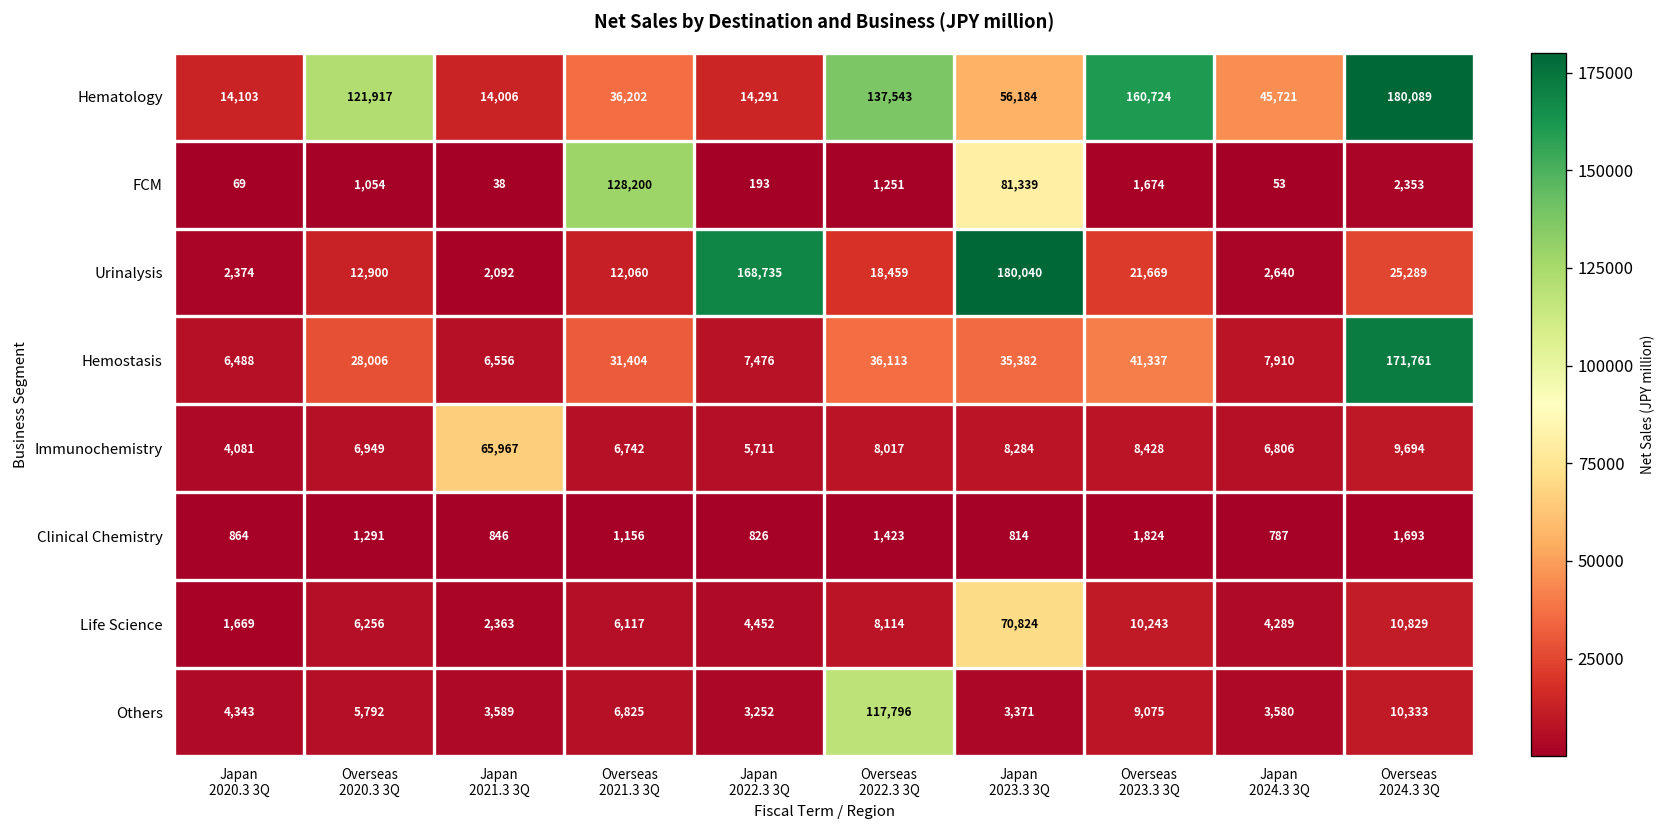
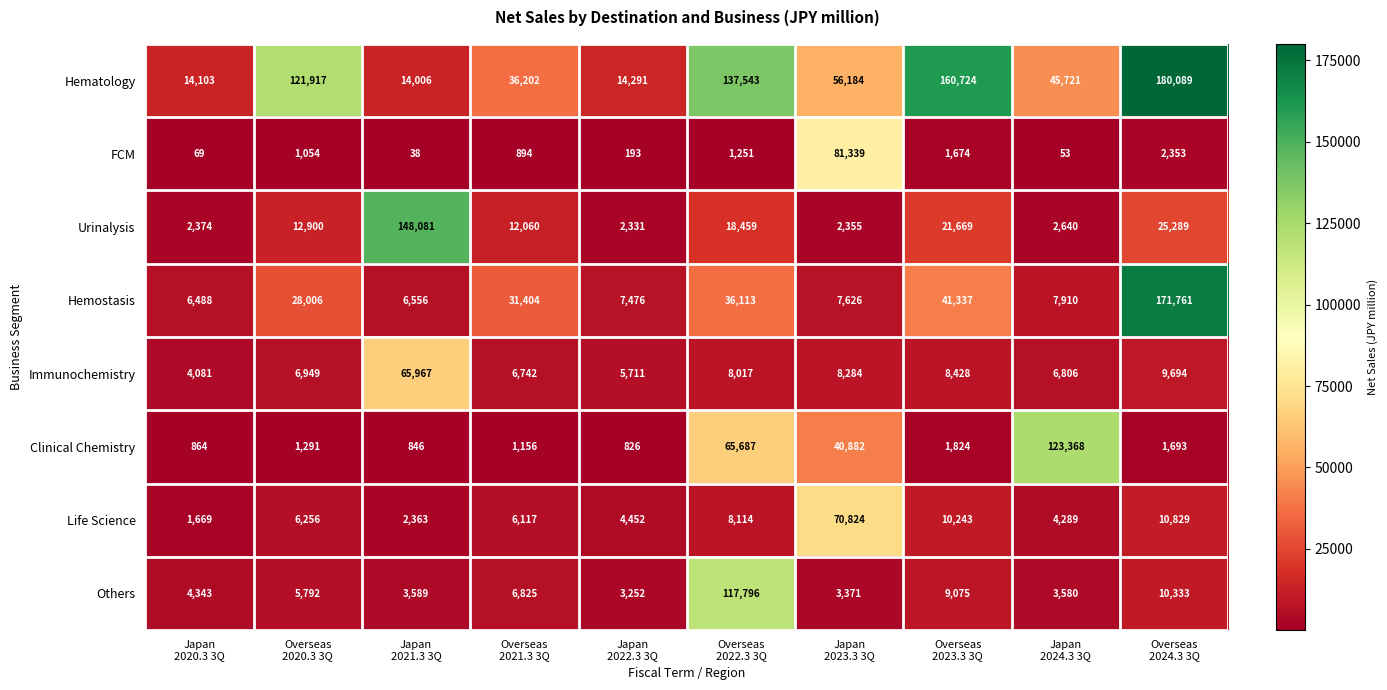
FCM, Overseas 2021.3 3Q: 128,200 -> 894
Urinalysis, Japan 2021.3 3Q: 2,092 -> 148,081
Urinalysis, Japan 2022.3 3Q: 168,735 -> 2,331
Urinalysis, Japan 2023.3 3Q: 180,040 -> 2,355
Hemostasis, Japan 2023.3 3Q: 35,382 -> 7,626
Clinical Chemistry, Overseas 2022.3 3Q: 1,423 -> 65,687
Clinical Chemistry, Japan 2023.3 3Q: 814 -> 40,882
Clinical Chemistry, Japan 2024.3 3Q: 787 -> 123,368
